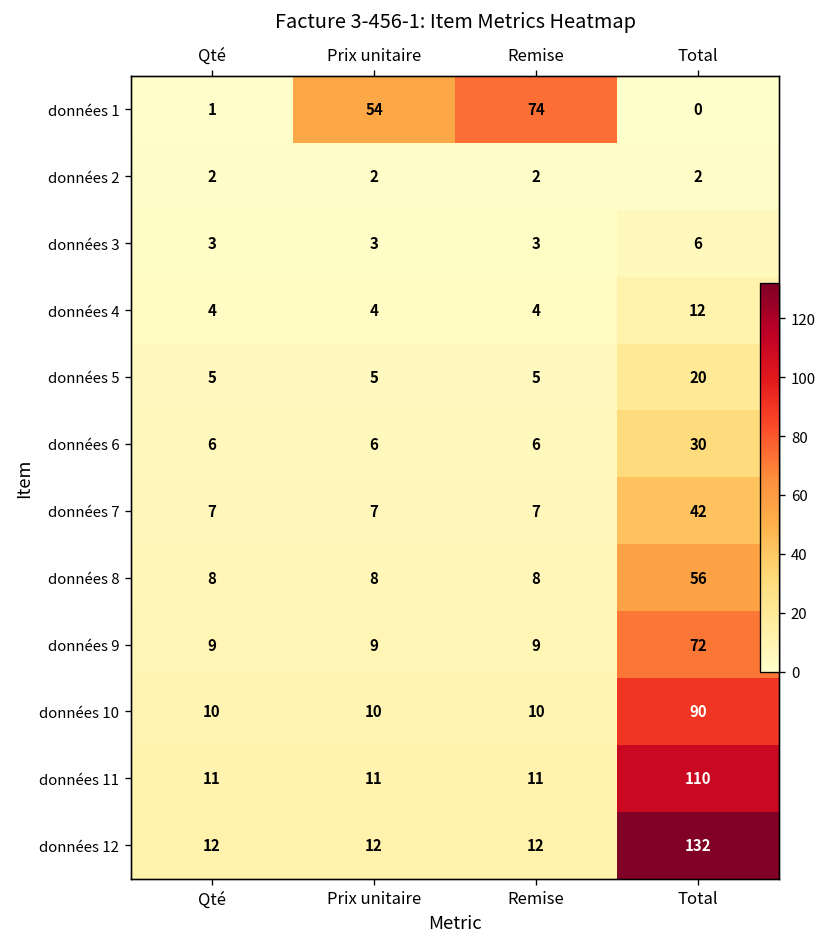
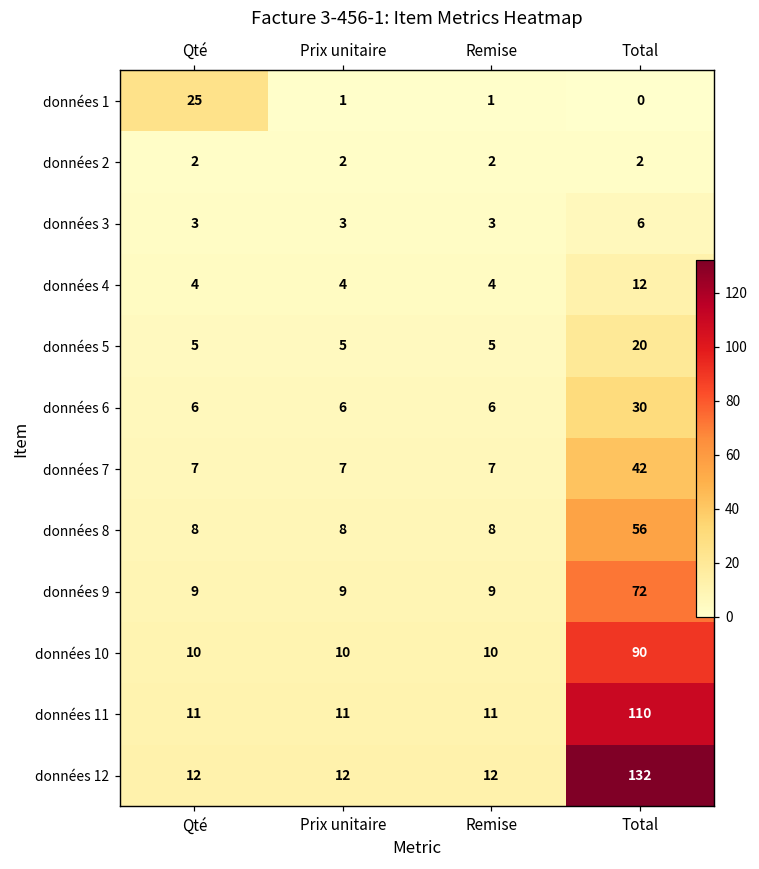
données 1, Qté: 1 -> 25
données 1, Prix unitaire: 54 -> 1
données 1, Remise: 74 -> 1
